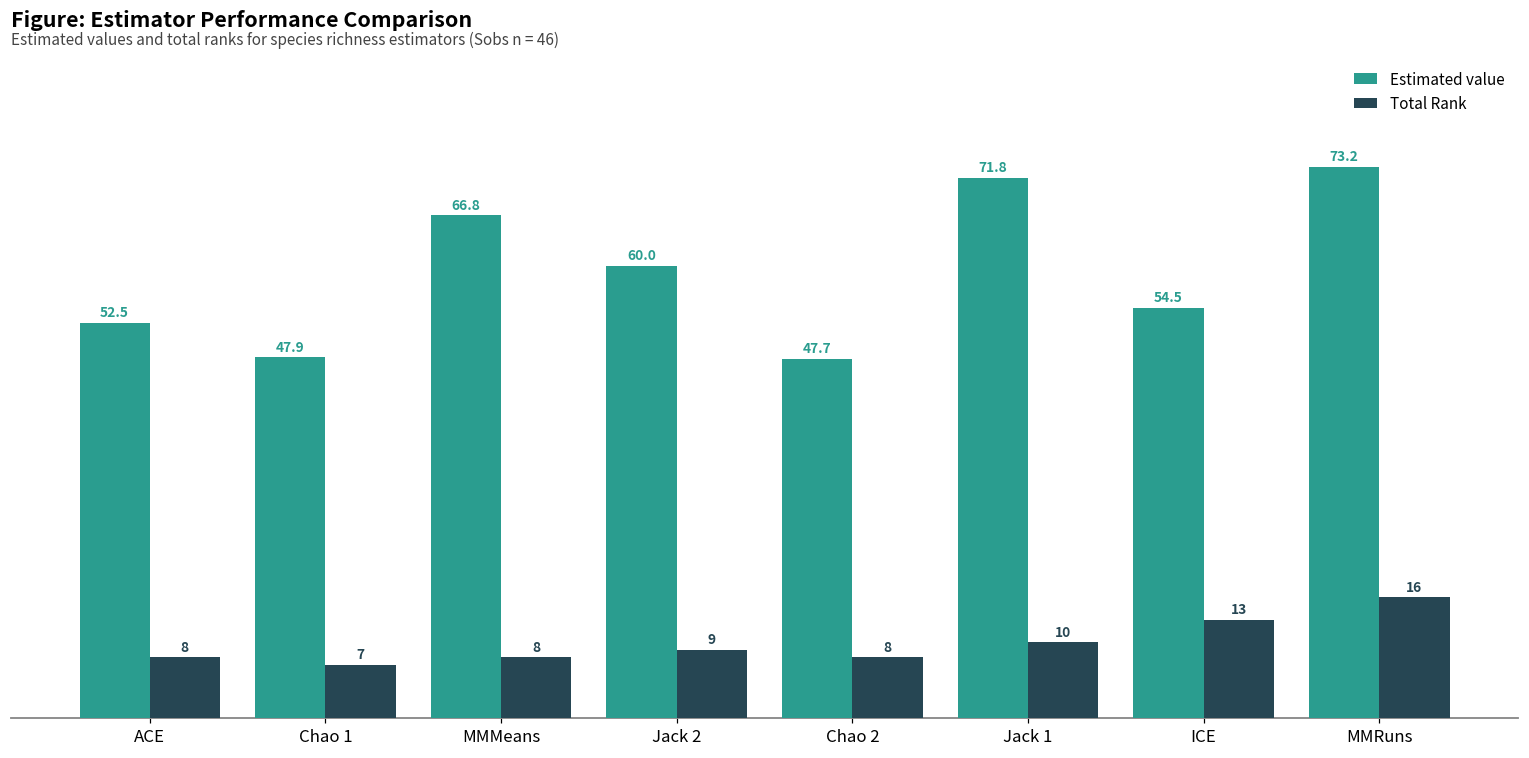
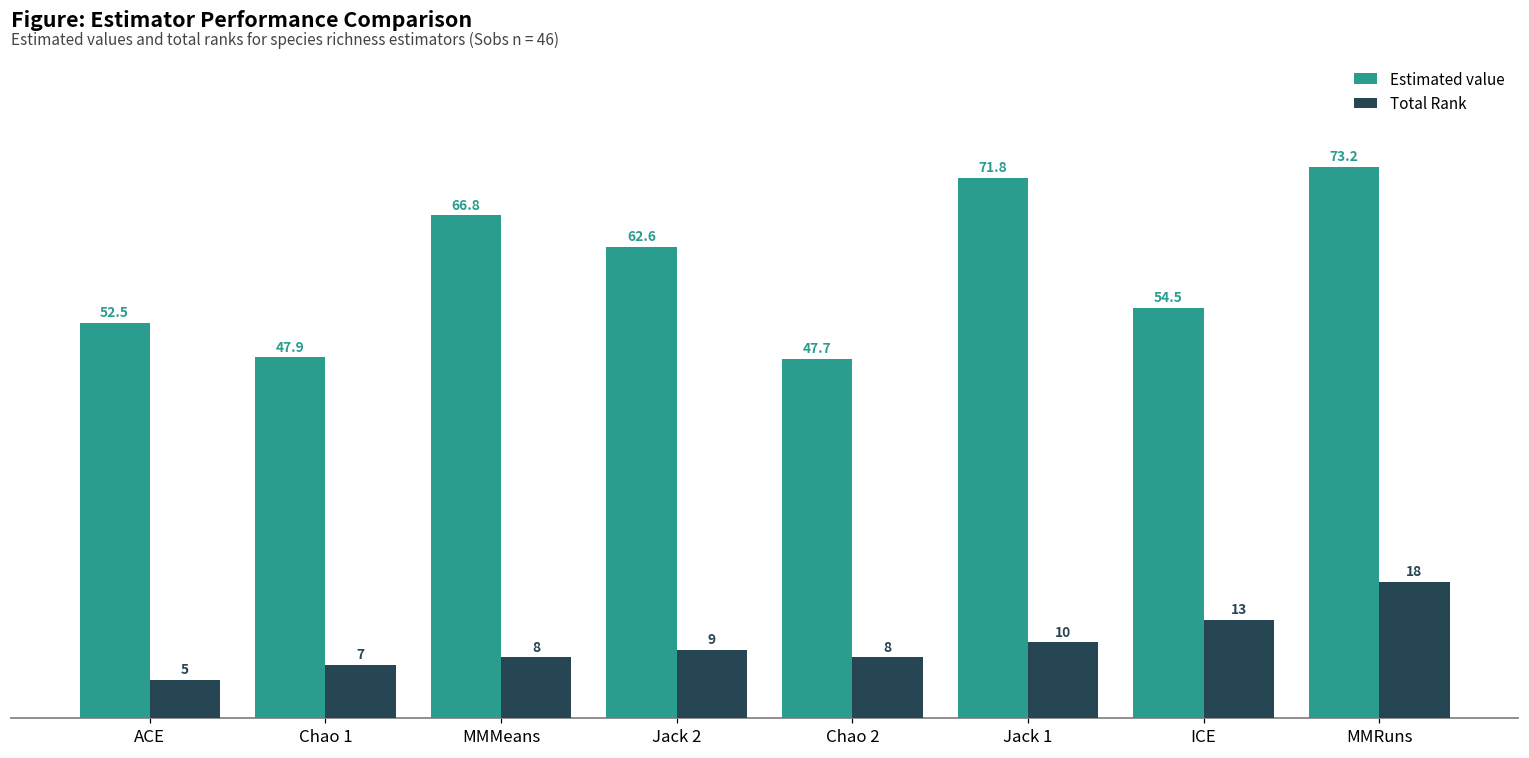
Total Rank, ACE: 8 -> 5
Estimated value, Jack 2: 60.0 -> 62.6
Total Rank, MMRuns: 16 -> 18
